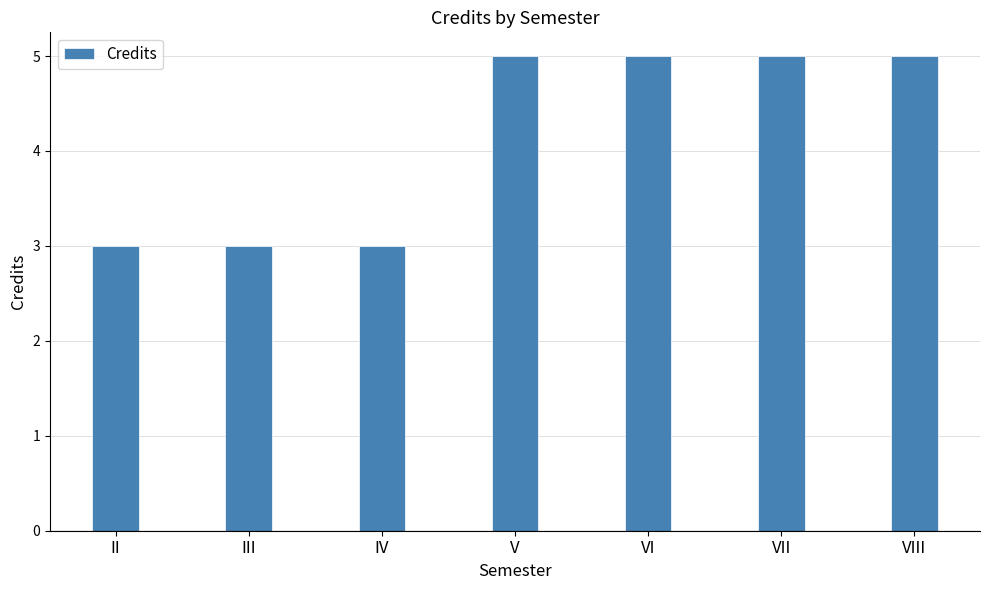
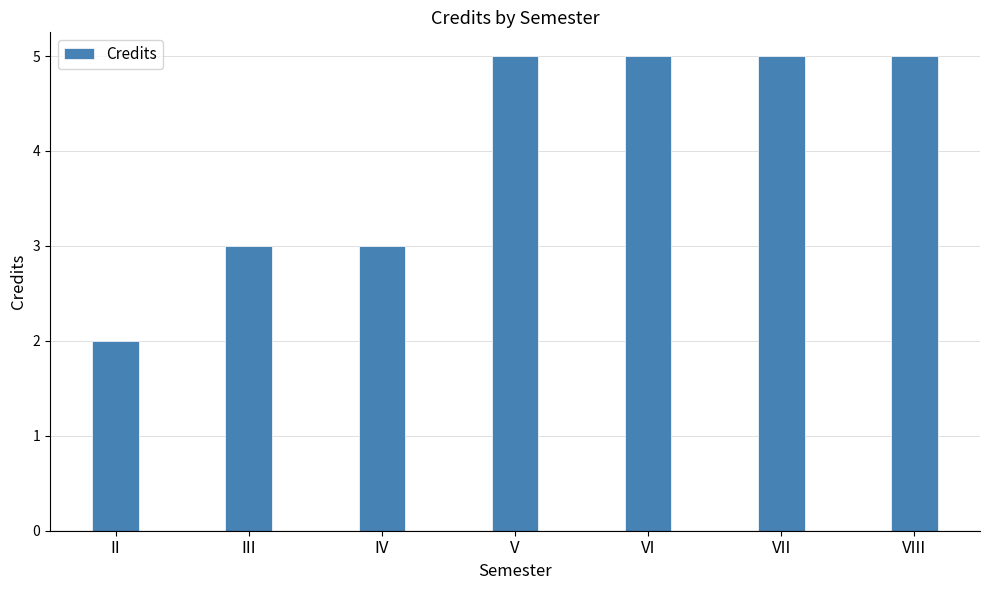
II: 3 -> 2
